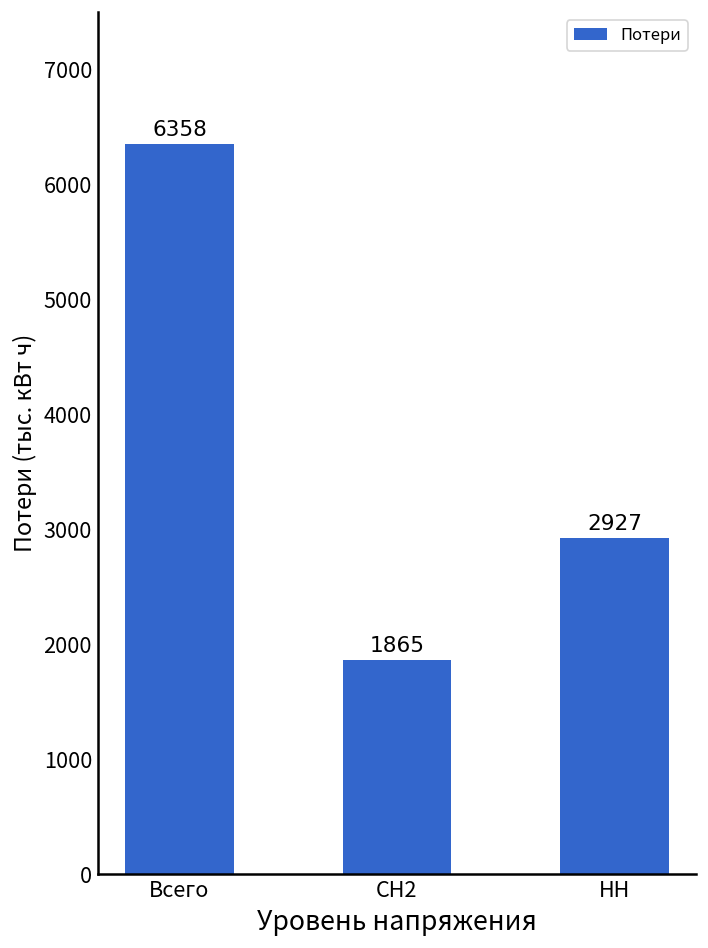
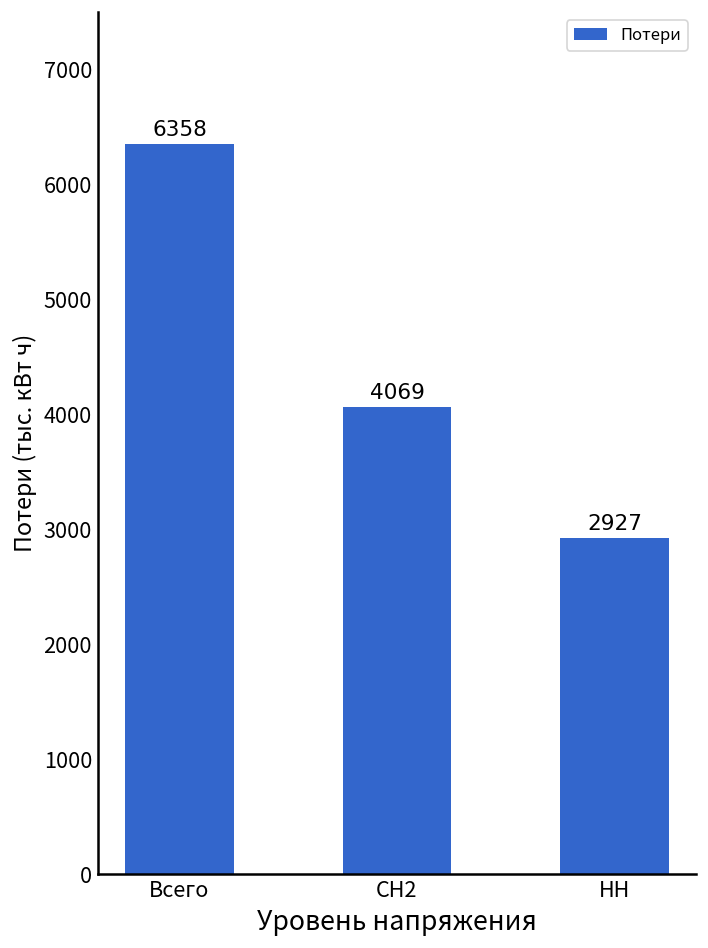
СН2: 1865 -> 4069
